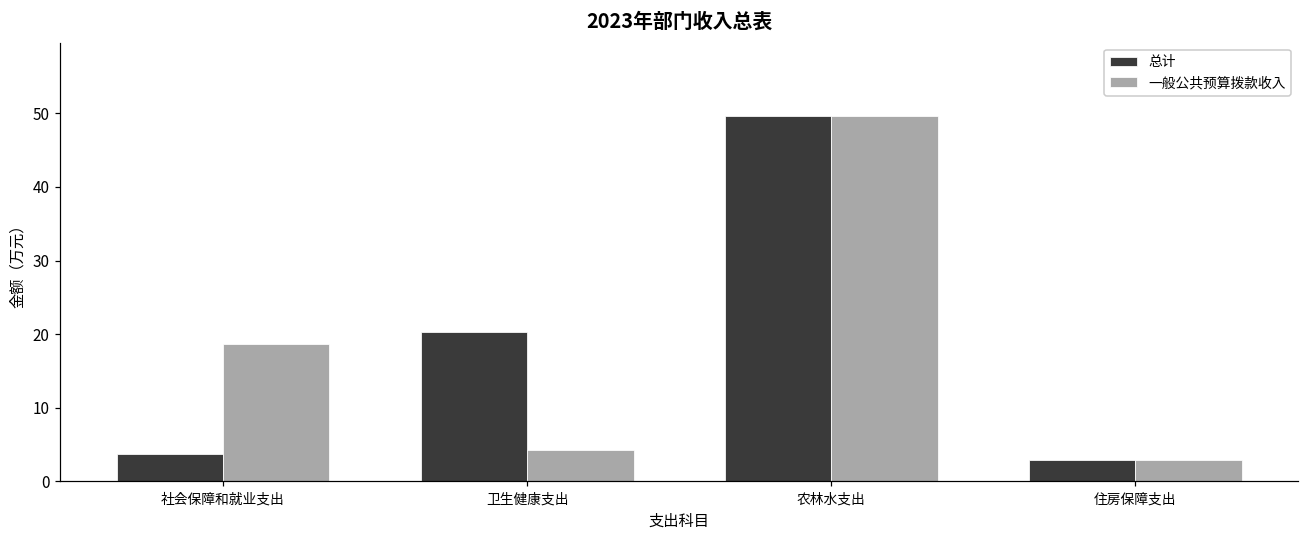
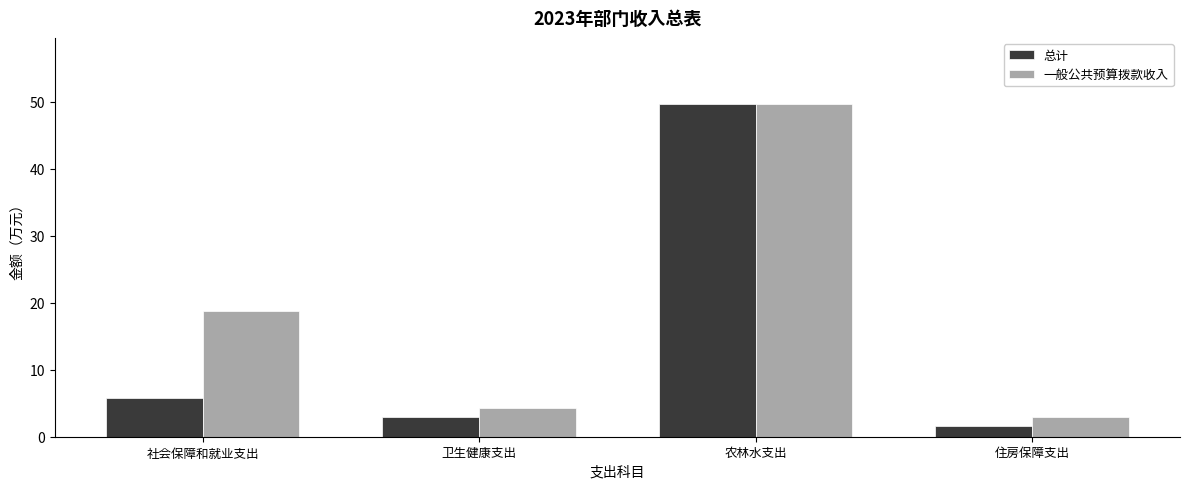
总计, 社会保障和就业支出: 4 -> 6
总计, 卫生健康支出: 20 -> 3
总计, 住房保障支出: 3 -> 2
